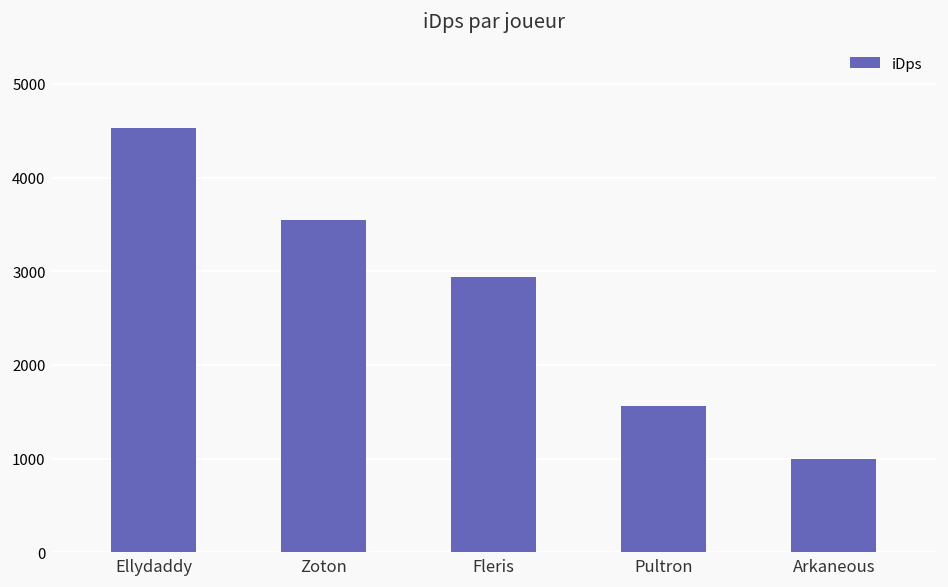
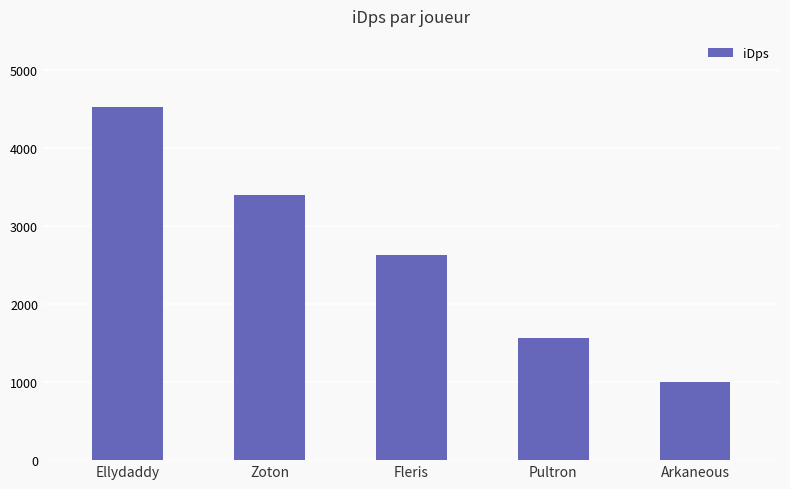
Zoton: 3500 -> 3400
Fleris: 2900 -> 2600
